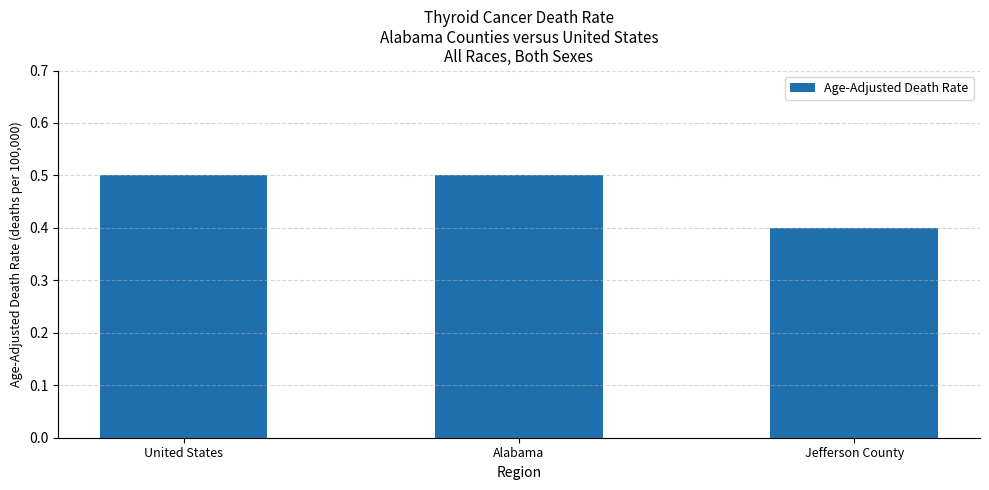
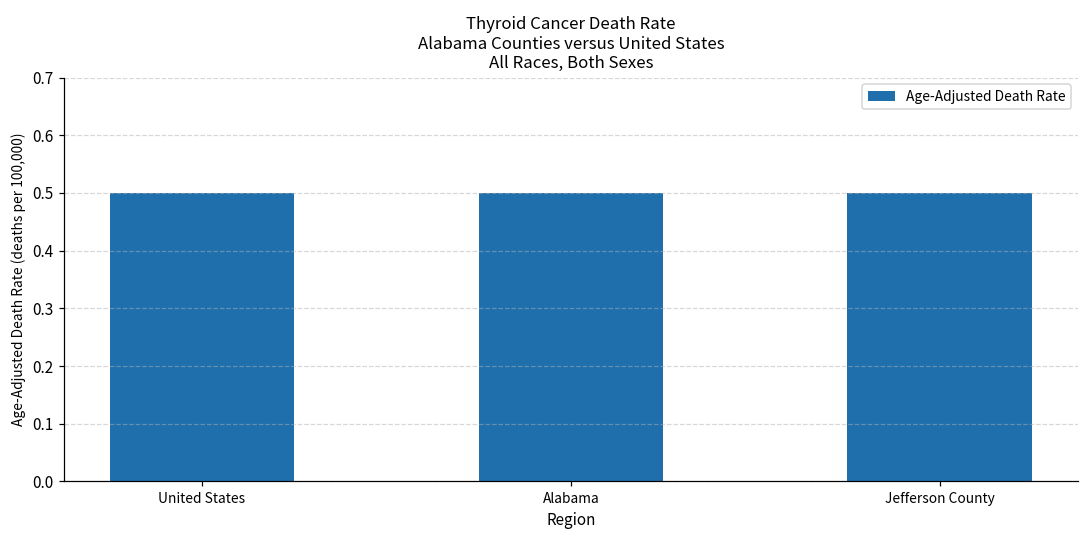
Jefferson County: 0.4 -> 0.5
